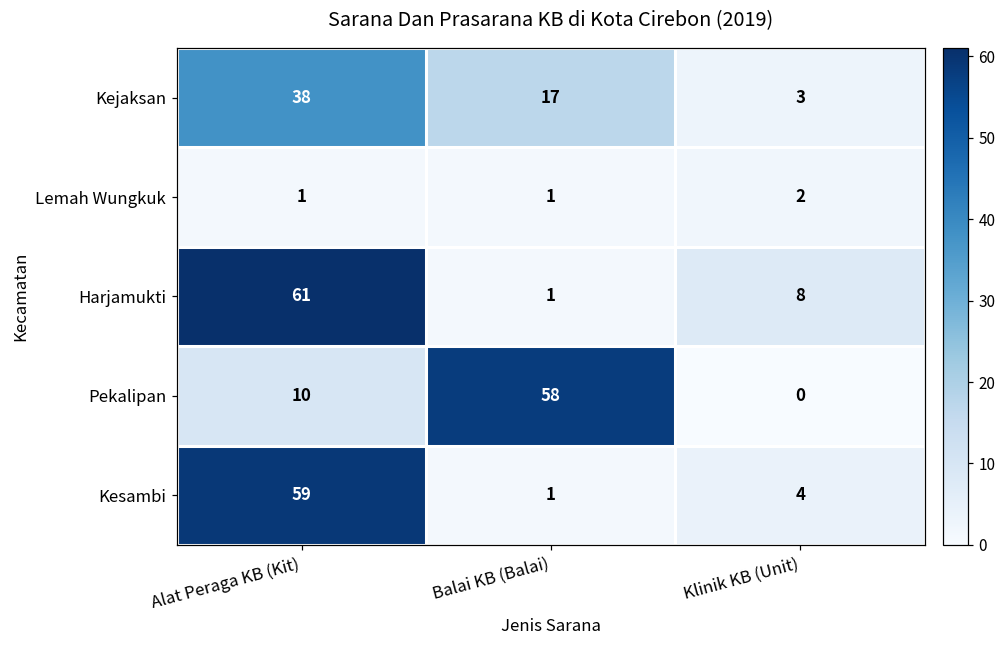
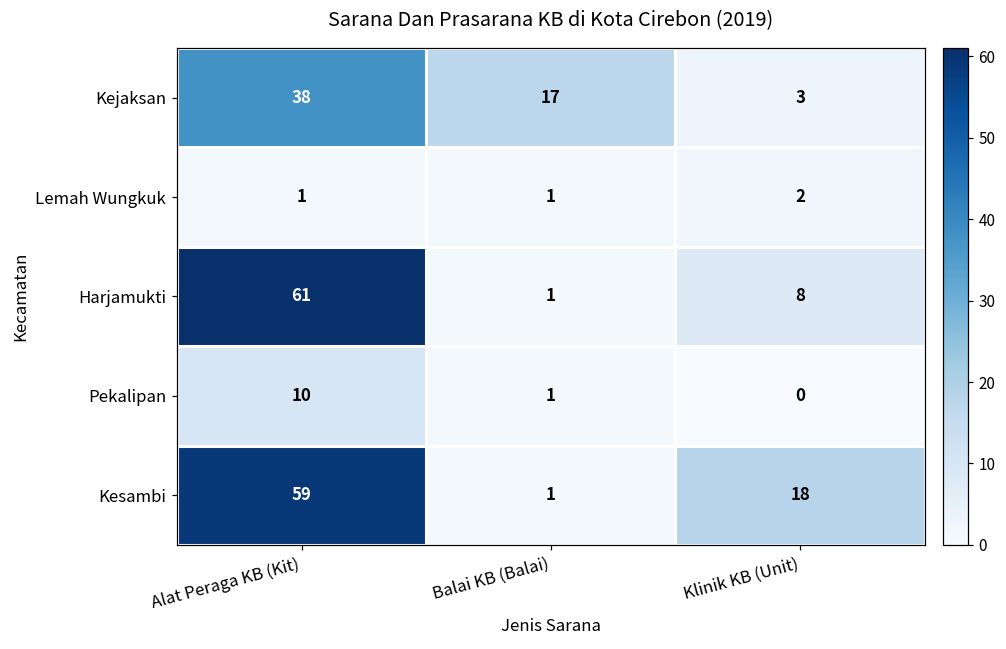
Pekalipan, Balai KB (Balai): 58 -> 1
Kesambi, Klinik KB (Unit): 4 -> 18
